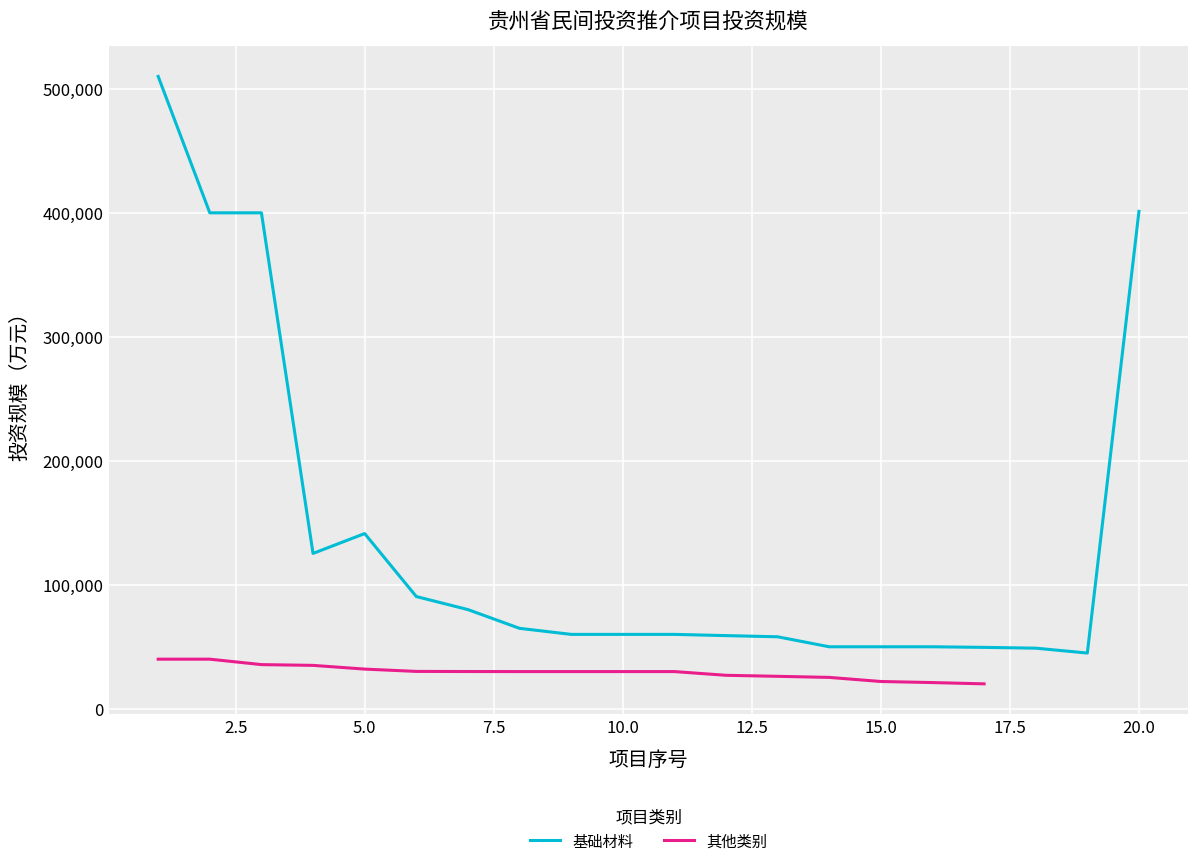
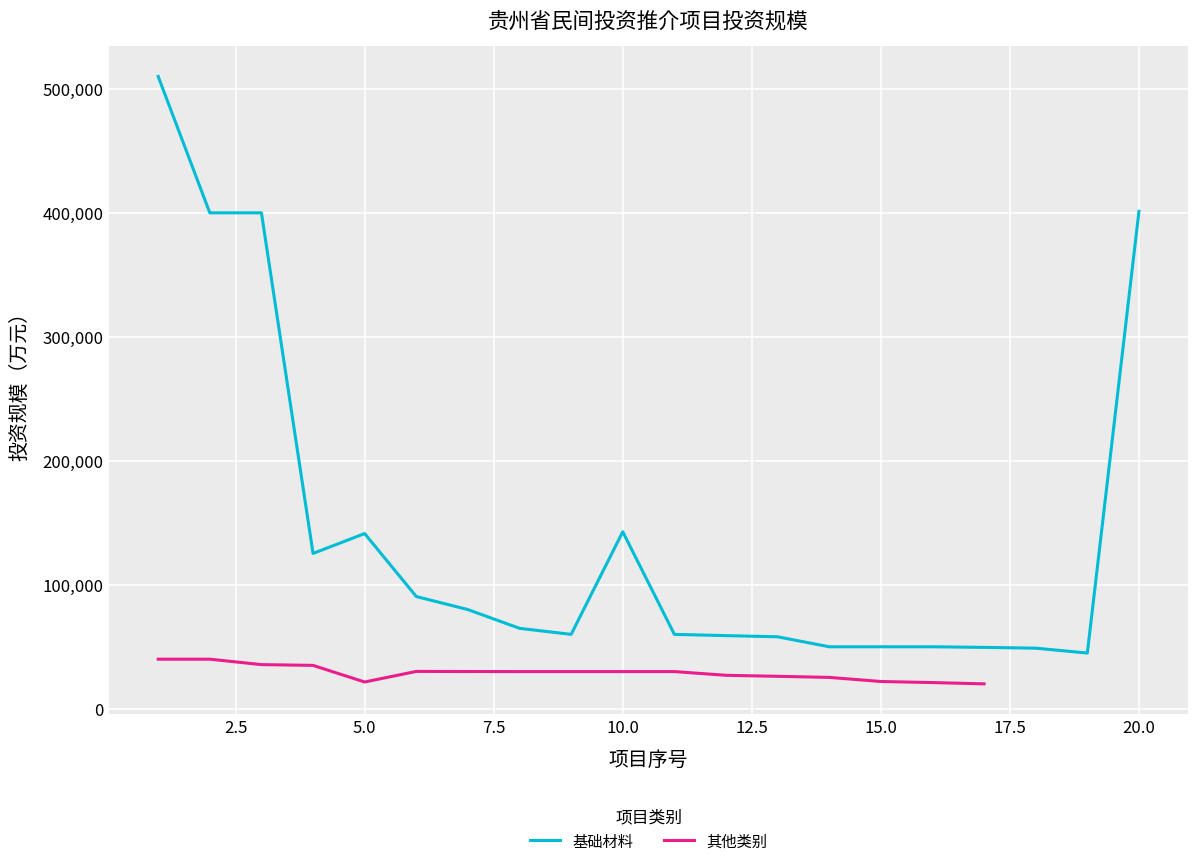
其他类别, 5.0: 32,000 -> 22,000
基础材料, 10.0: 60,000 -> 143,000
